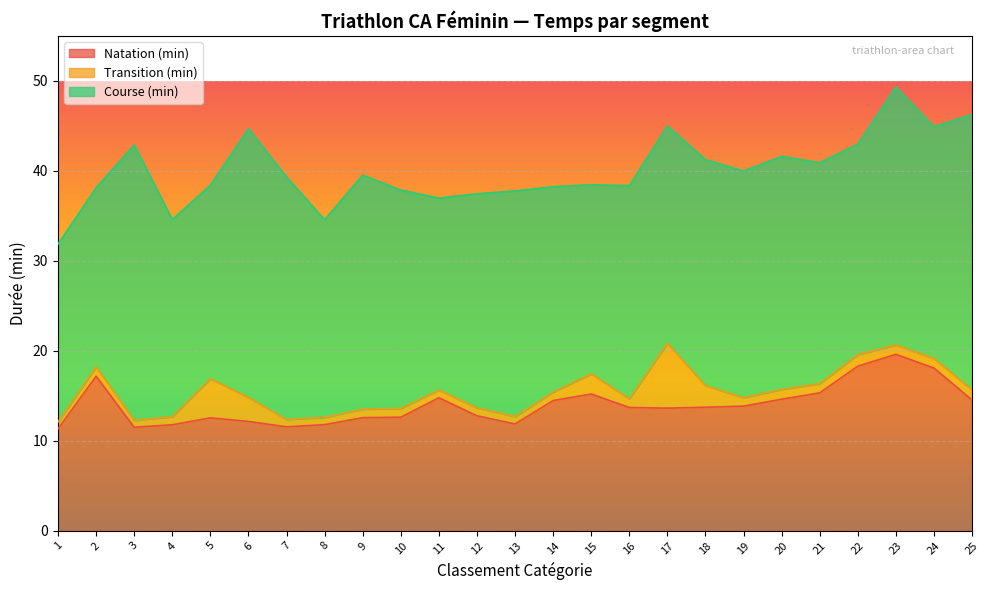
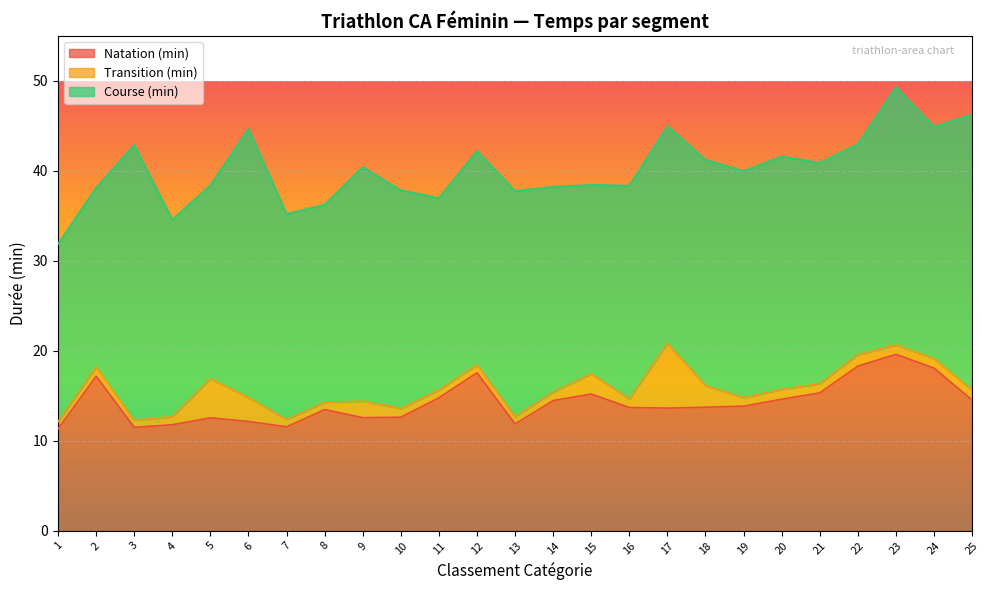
Course (min), 7: 27 -> 23
Natation (min), 8: 12 -> 13
Transition (min), 9: 1 -> 2
Natation (min), 12: 13 -> 18
